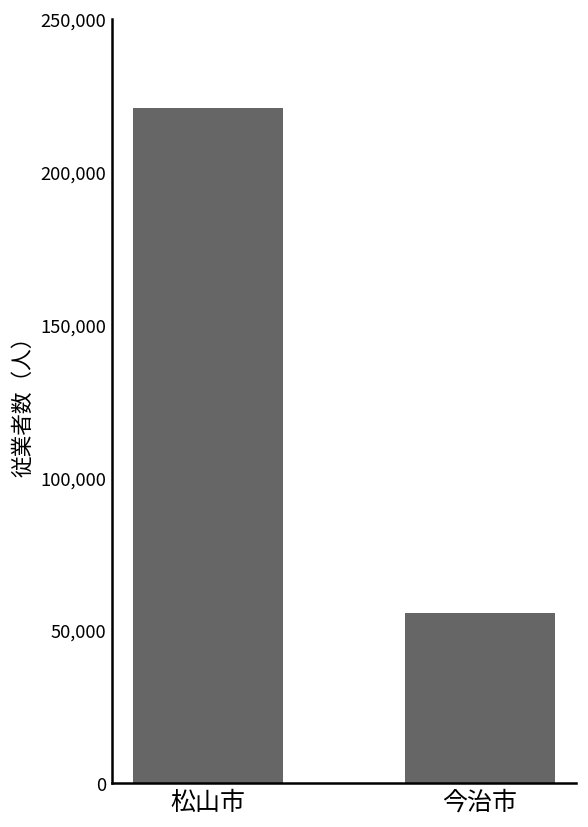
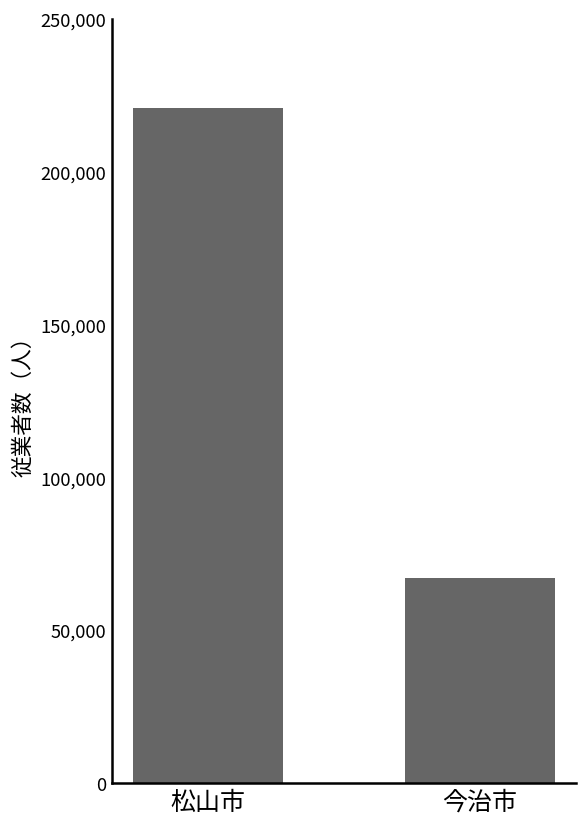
今治市: 55,000 -> 67,000
